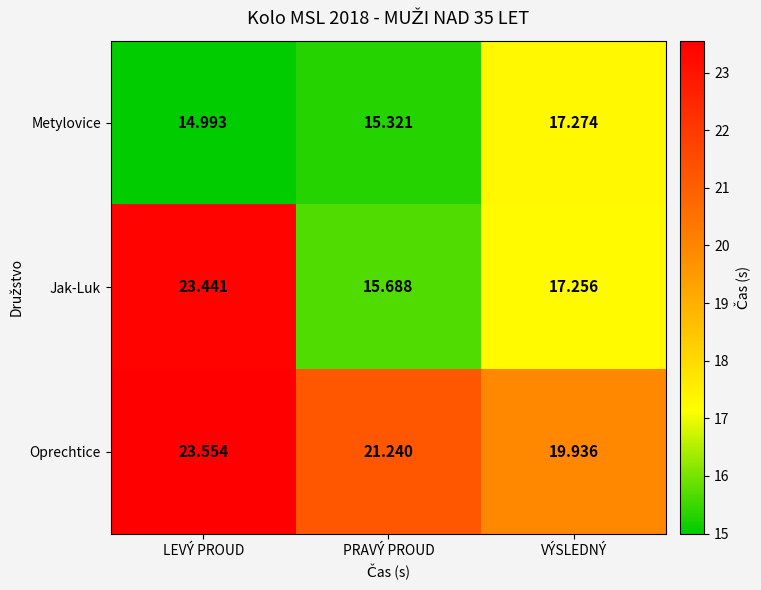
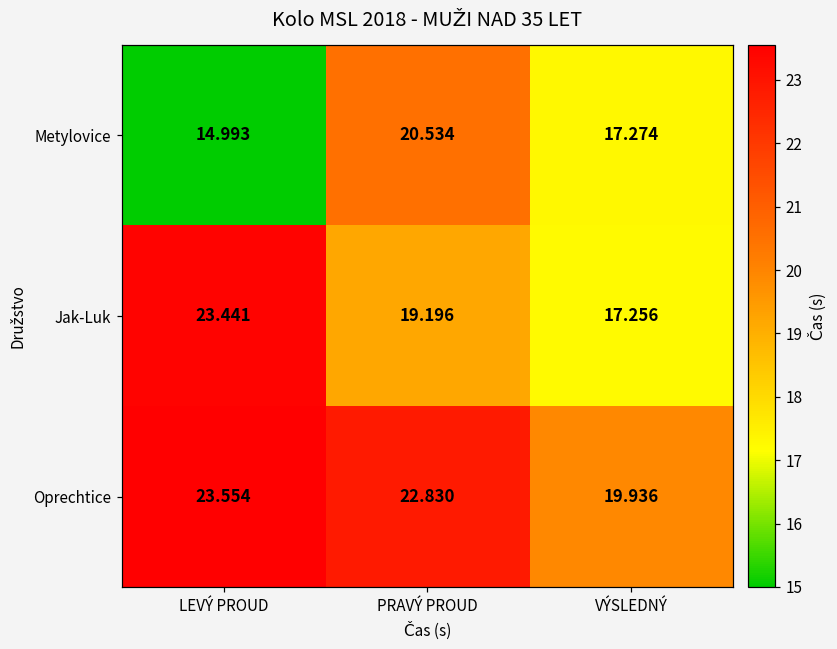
Metylovice, PRAVÝ PROUD: 15.321 -> 20.534
Jak-Luk, PRAVÝ PROUD: 15.688 -> 19.196
Oprechtice, PRAVÝ PROUD: 21.240 -> 22.830
